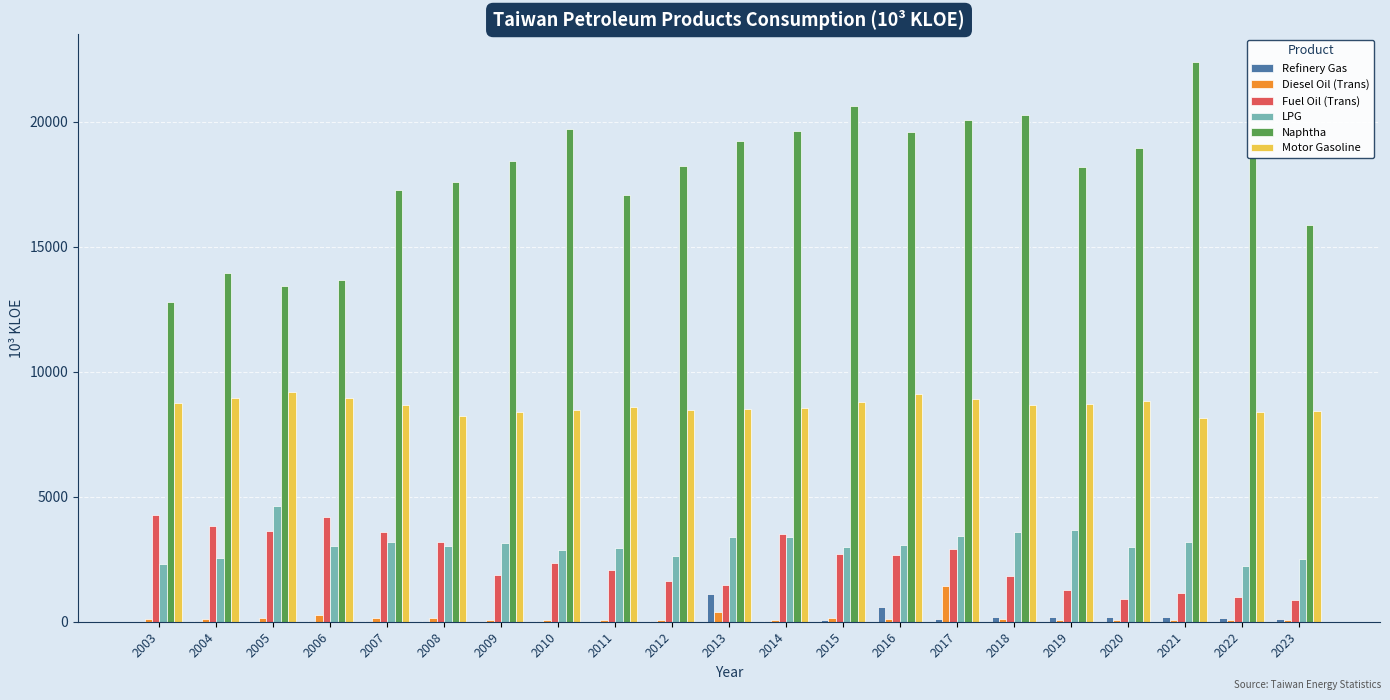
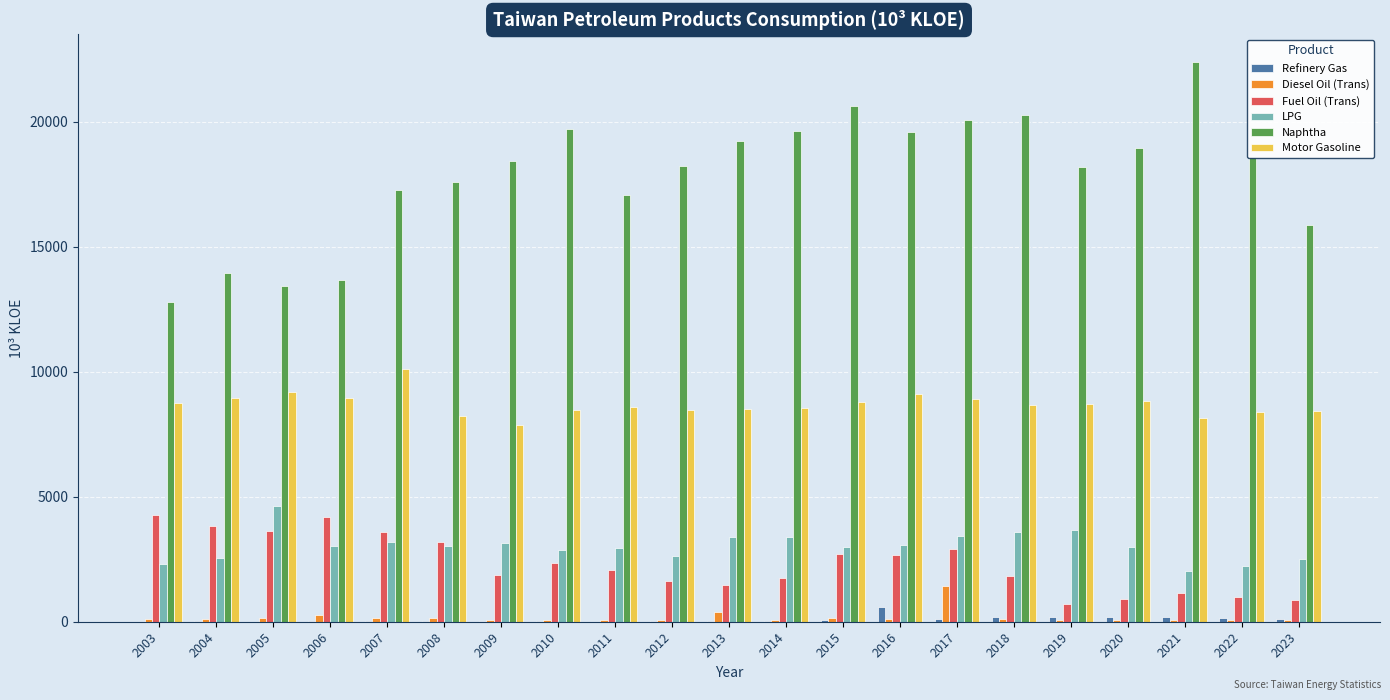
Motor Gasoline, 2007: 8700 -> 10100
Motor Gasoline, 2009: 8400 -> 7900
Refinery Gas, 2013: 1100 -> 0
Fuel Oil (Trans), 2014: 3500 -> 1800
Fuel Oil (Trans), 2019: 1300 -> 700
LPG, 2021: 3200 -> 2000
